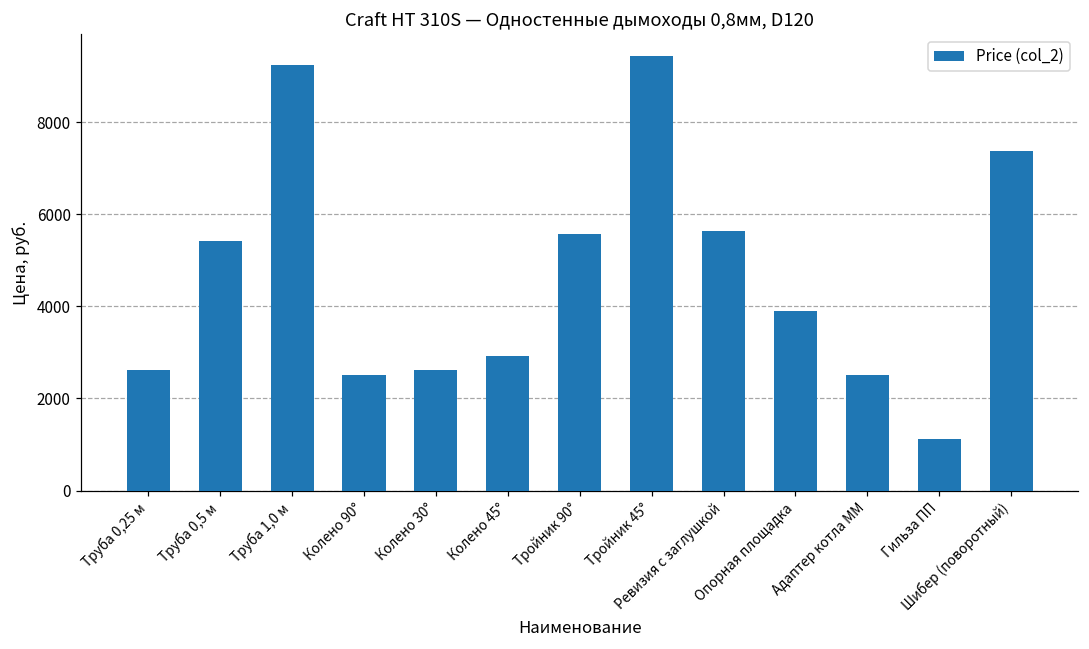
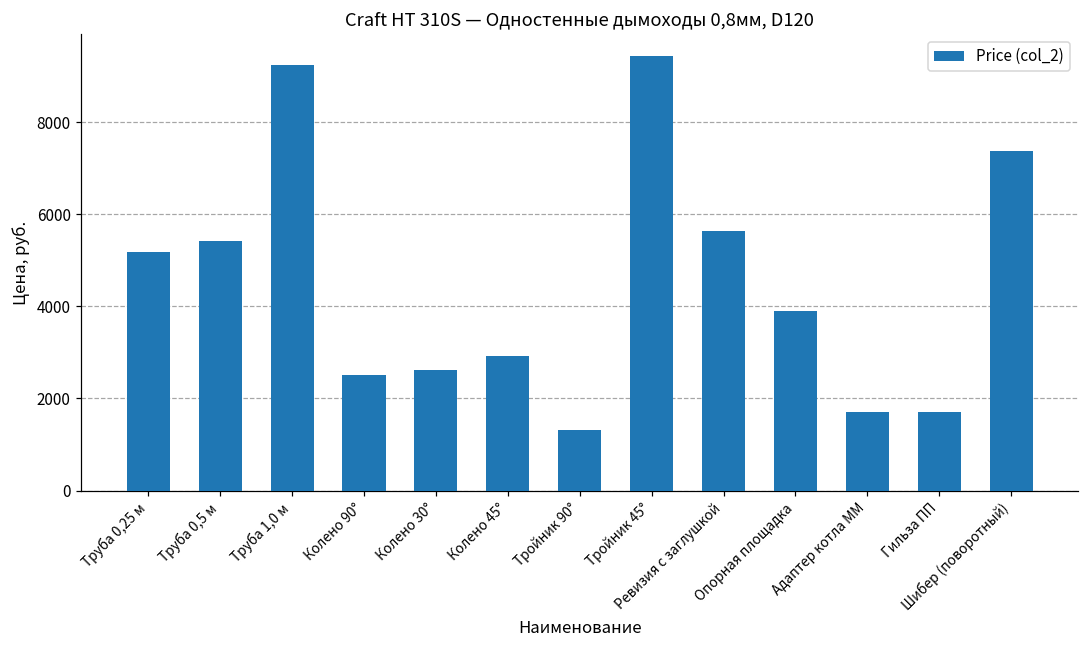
Труба 0,25 м: 2600 -> 5200
Тройник 90°: 5600 -> 1300
Адаптер котла ММ: 2500 -> 1700
Гильза ПП: 1100 -> 1700
